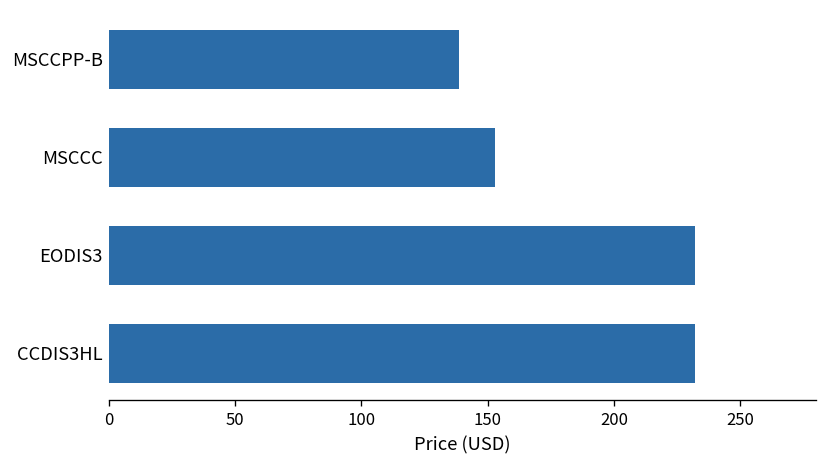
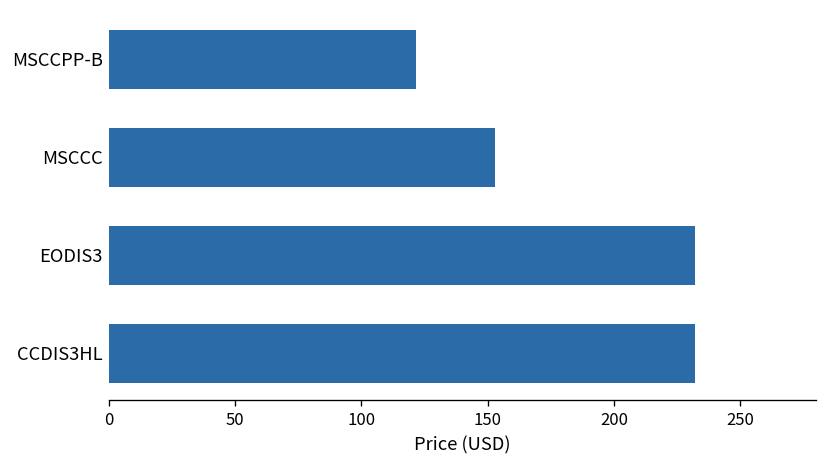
MSCCPP-B: 139 -> 122
